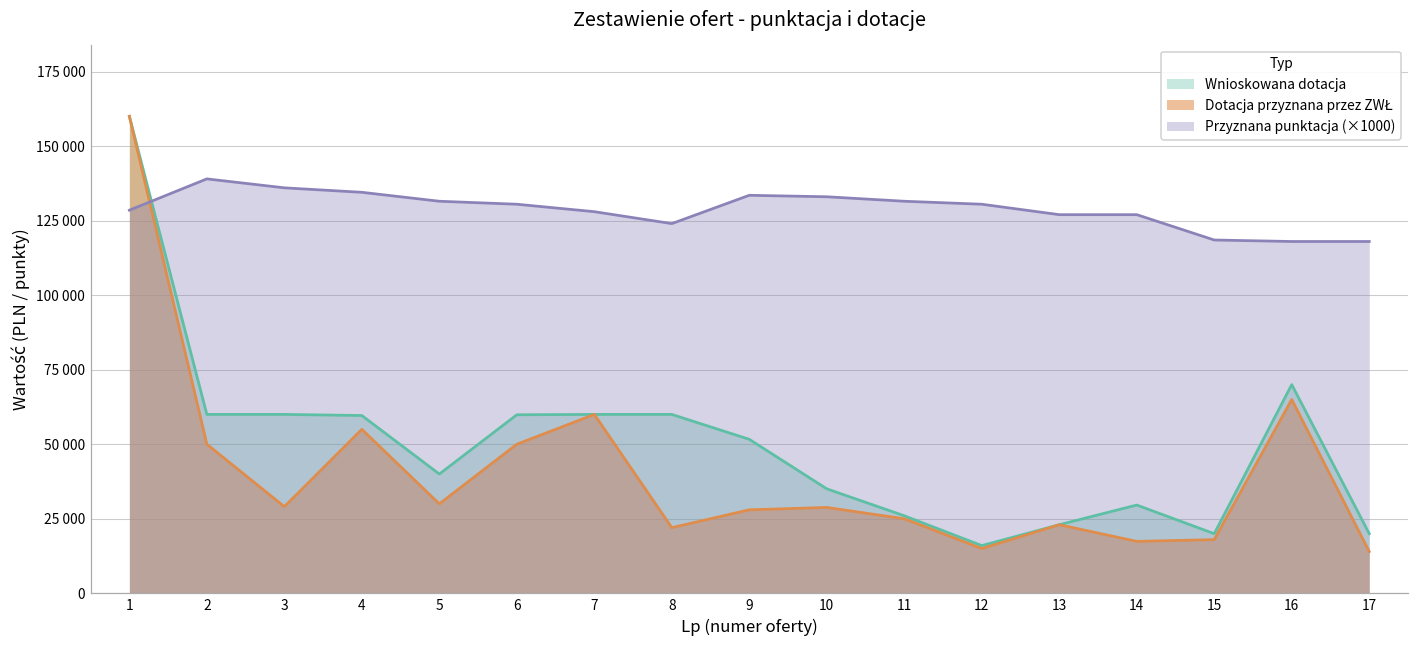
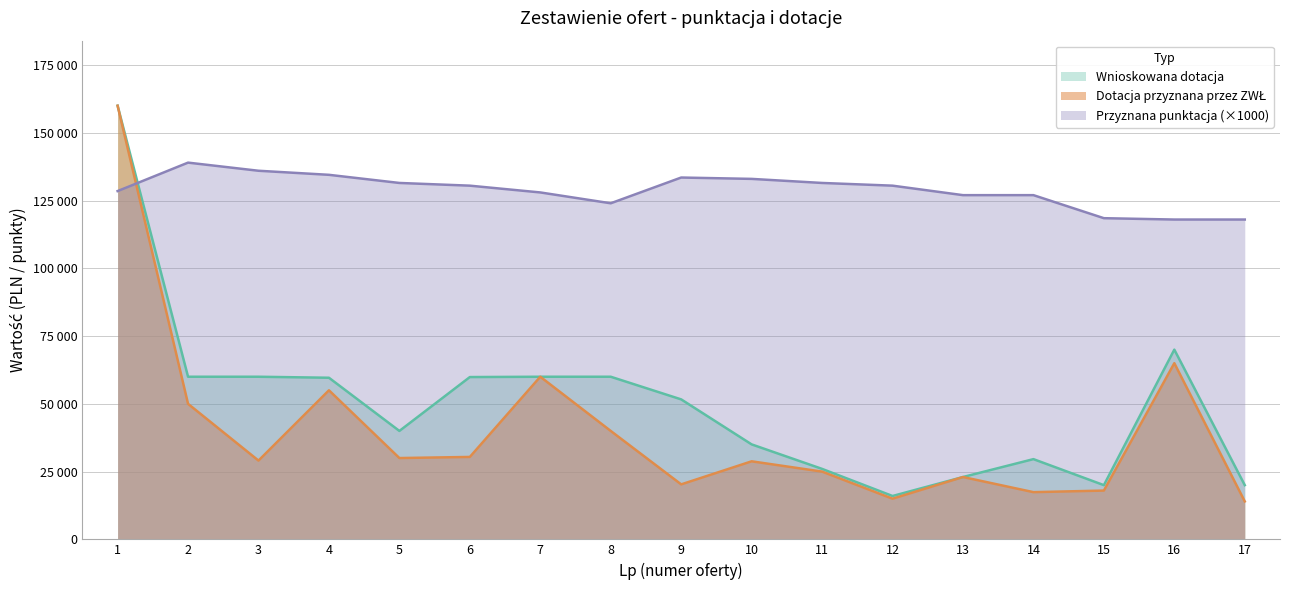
Dotacja przyznana przez ZWŁ, 6: 50000 -> 30000
Dotacja przyznana przez ZWŁ, 8: 22000 -> 40000
Dotacja przyznana przez ZWŁ, 9: 28000 -> 20000
